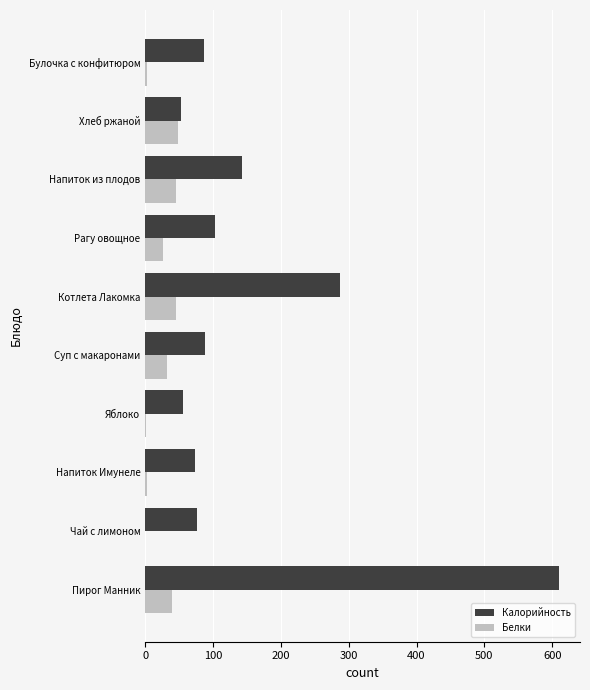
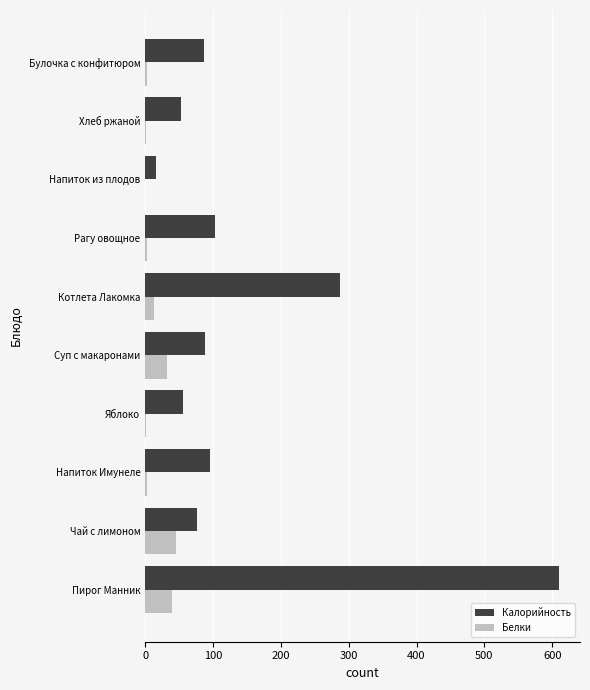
Белки, Хлеб ржаной: 50 -> 0
Калорийность, Напиток из плодов: 140 -> 20
Белки, Напиток из плодов: 40 -> 0
Белки, Рагу овощное: 30 -> 0
Белки, Котлета Лакомка: 50 -> 10
Калорийность, Напиток Имунеле: 70 -> 100
Белки, Чай с лимоном: 0 -> 50
